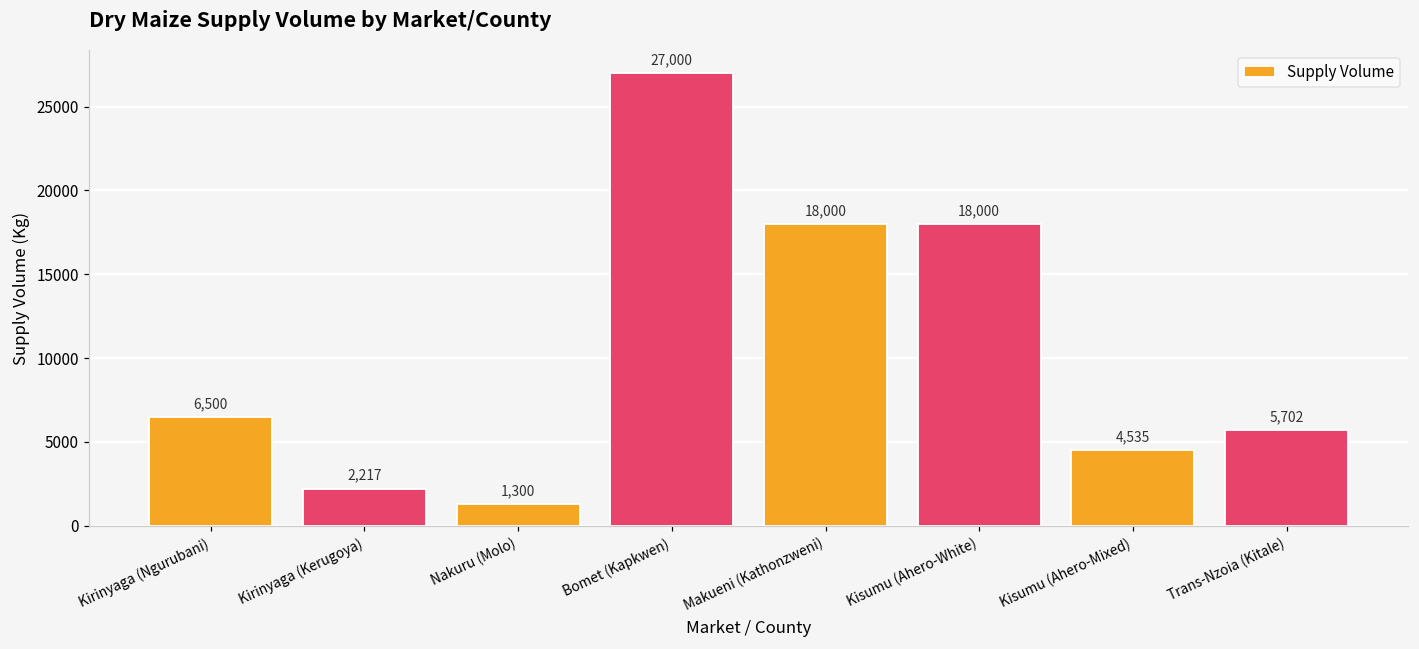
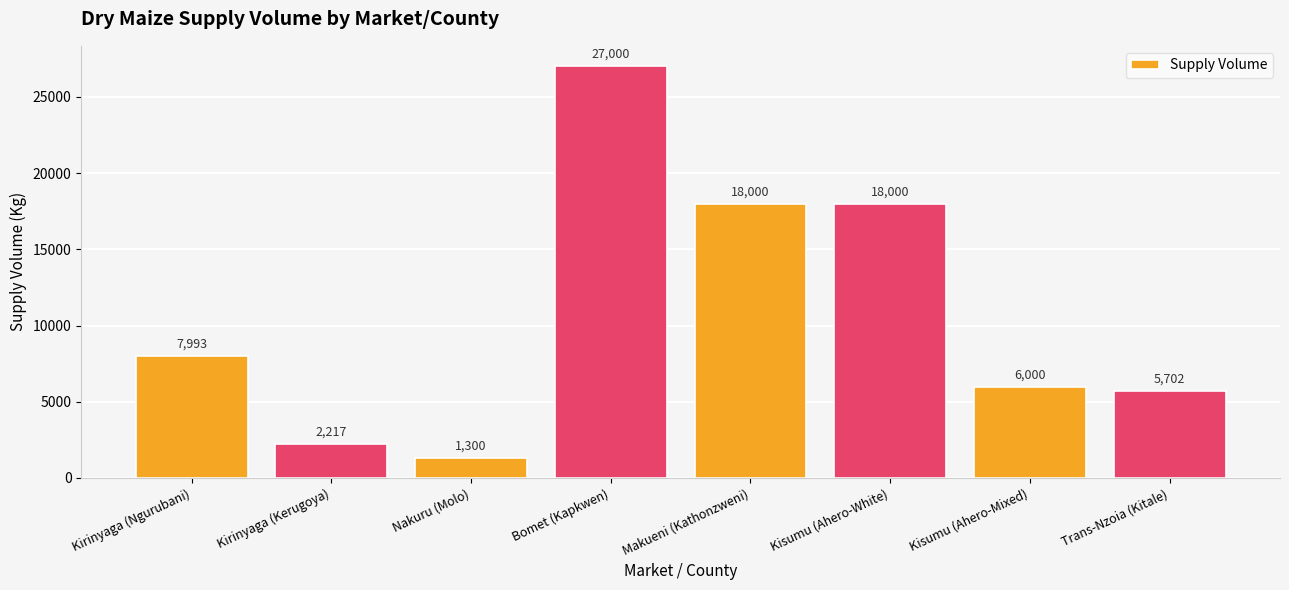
Kirinyaga (Ngurubani): 6,500 -> 7,993
Kisumu (Ahero-Mixed): 4,535 -> 6,000
